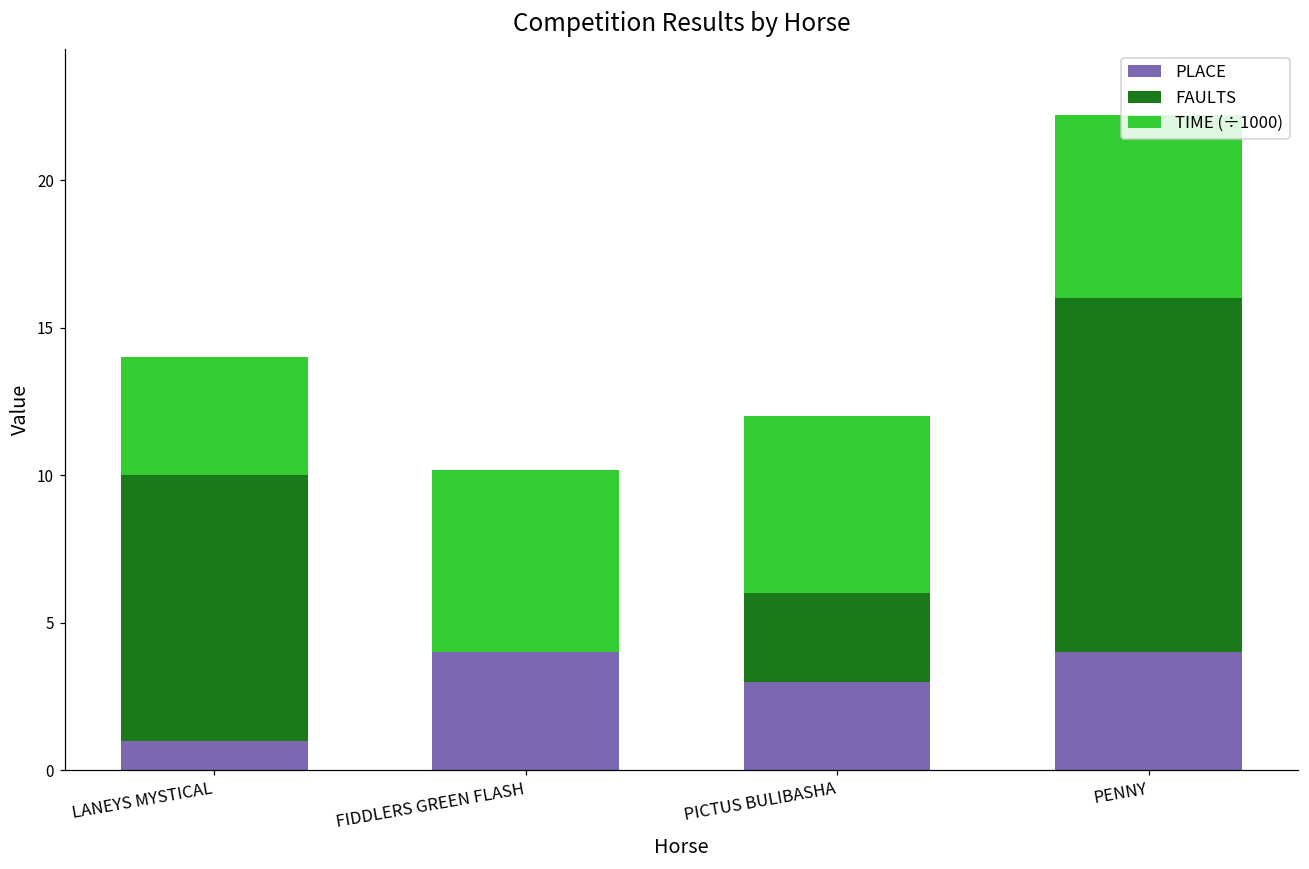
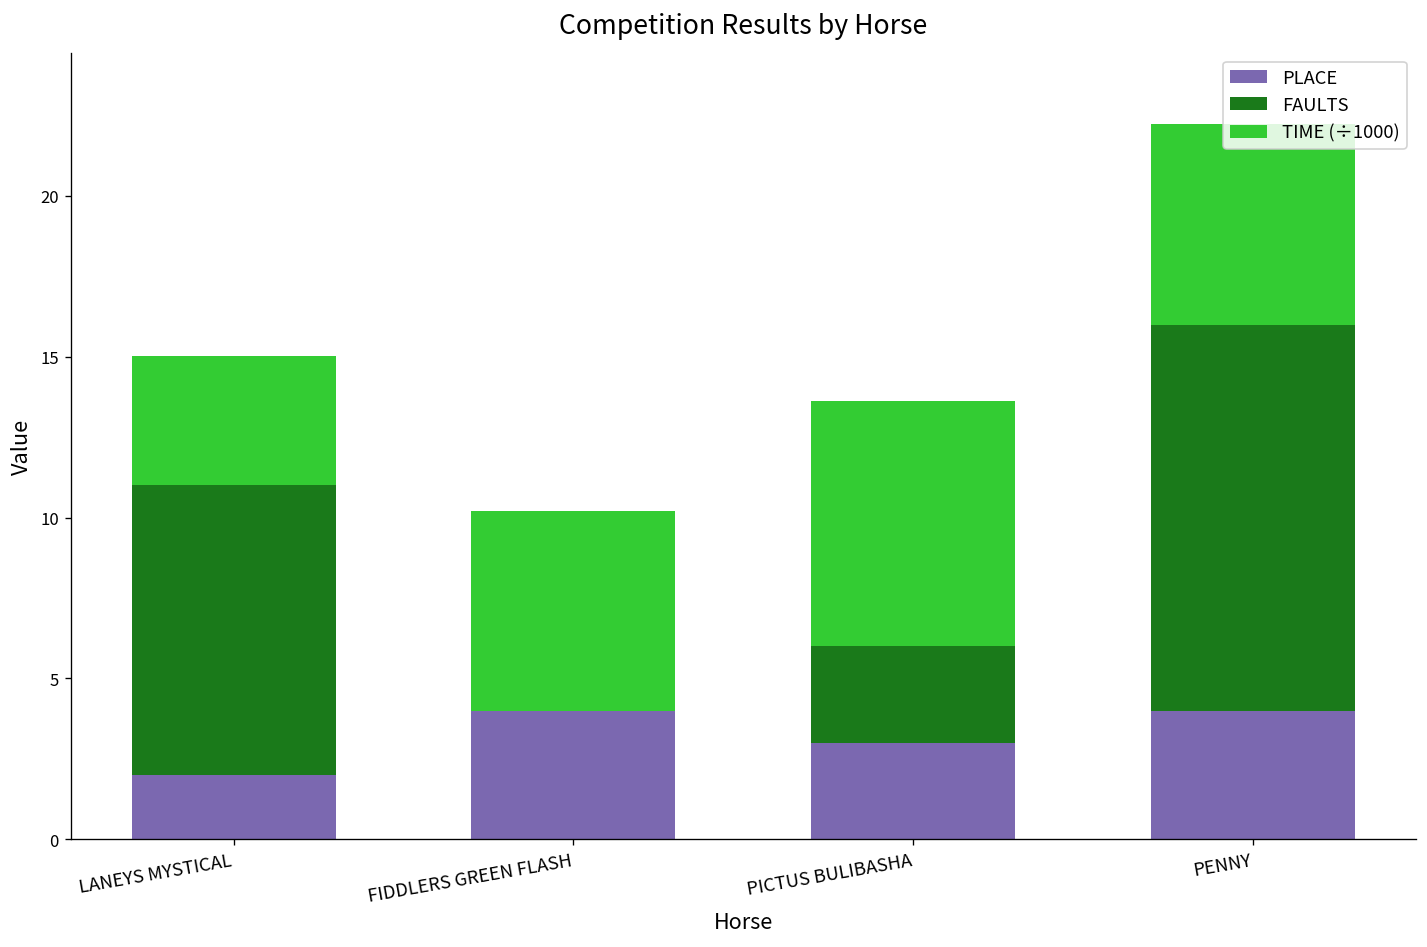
PLACE, LANEYS MYSTICAL: 1 -> 2
TIME (÷1000), PICTUS BULIBASHA: 6.0 -> 7.6
